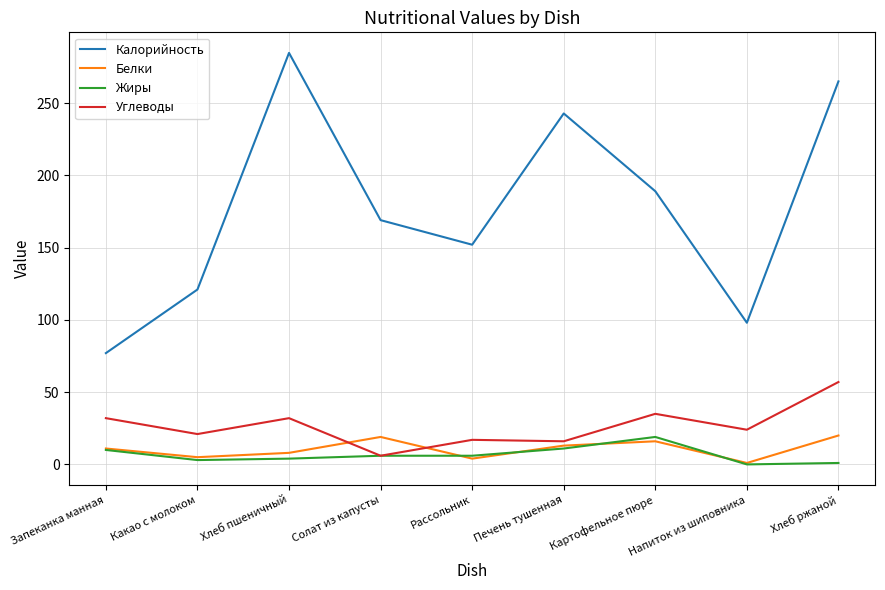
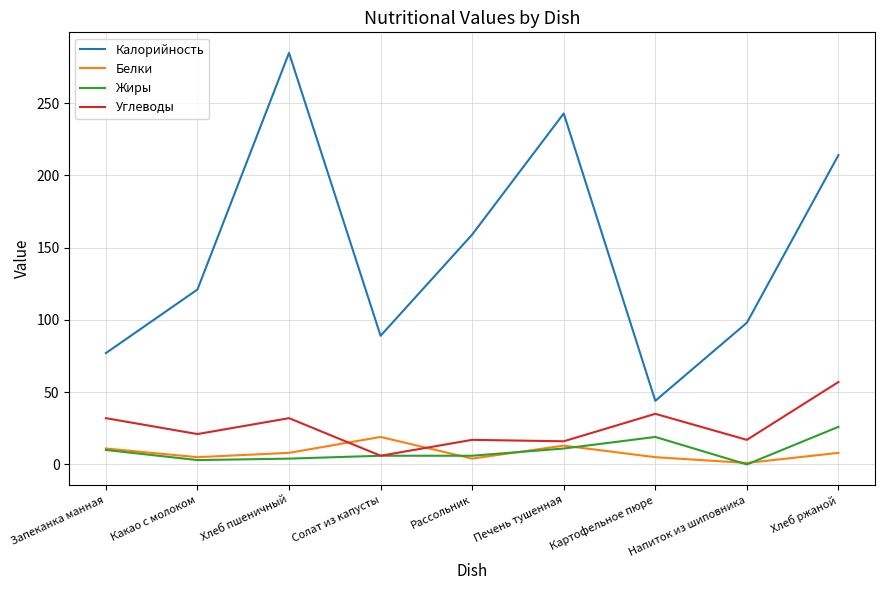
Калорийность, Солат из капусты: 169 -> 89
Калорийность, Рассольник: 152 -> 159
Калорийность, Картофельное пюре: 189 -> 44
Белки, Картофельное пюре: 16 -> 5
Углеводы, Напиток из шиповника: 24 -> 17
Калорийность, Хлеб ржаной: 265 -> 214
Белки, Хлеб ржаной: 20 -> 8
Жиры, Хлеб ржаной: 1 -> 26
